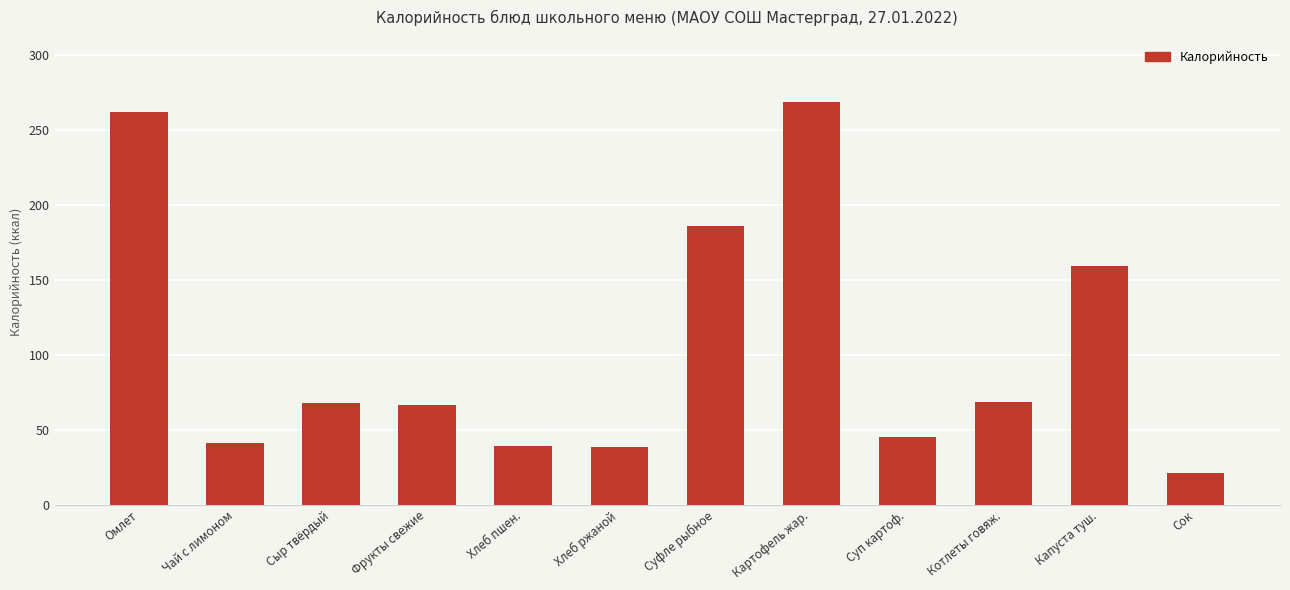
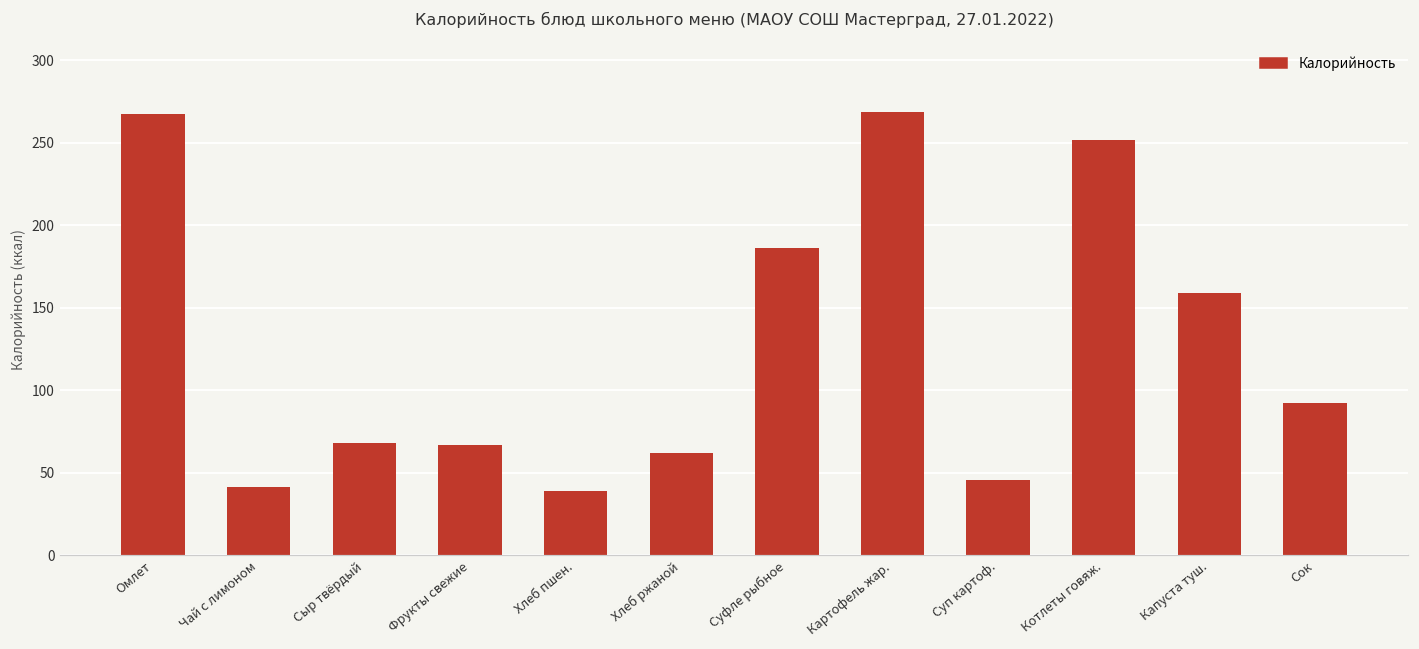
Омлет: 262 -> 267
Хлеб ржаной: 39 -> 62
Котлеты говяж.: 69 -> 251
Сок: 21 -> 92
